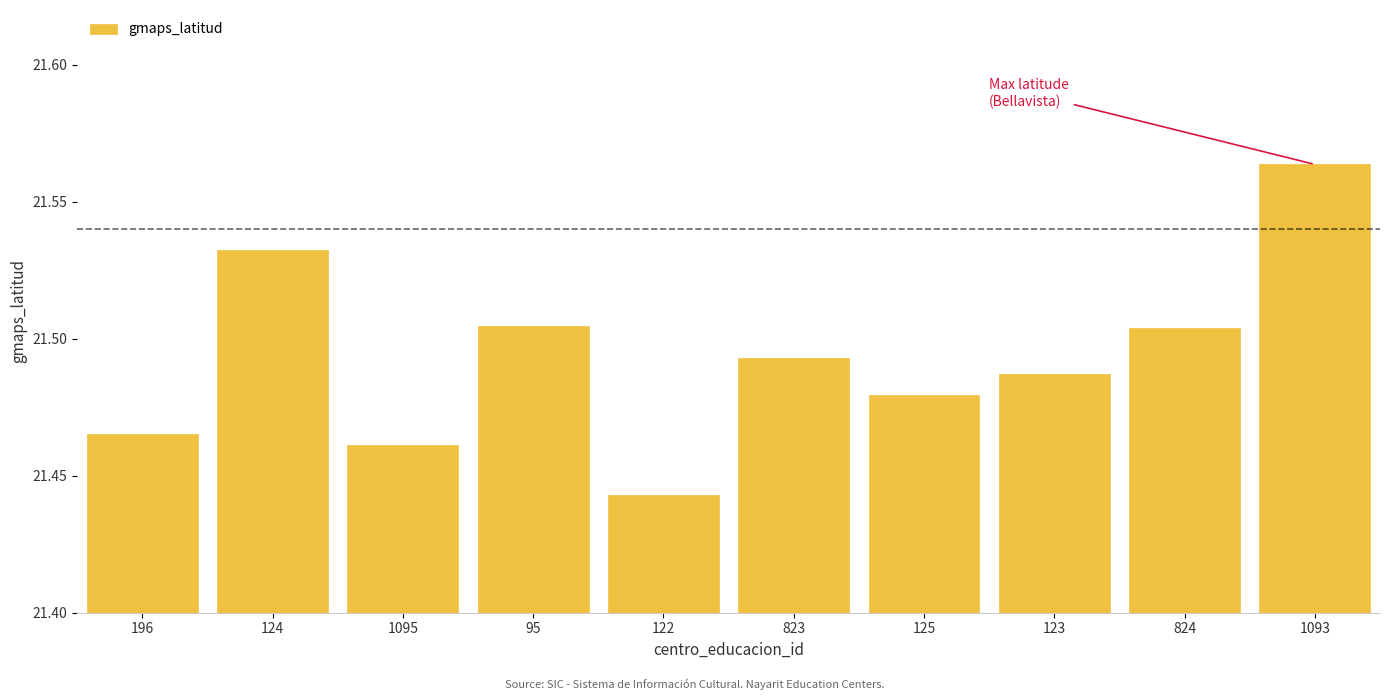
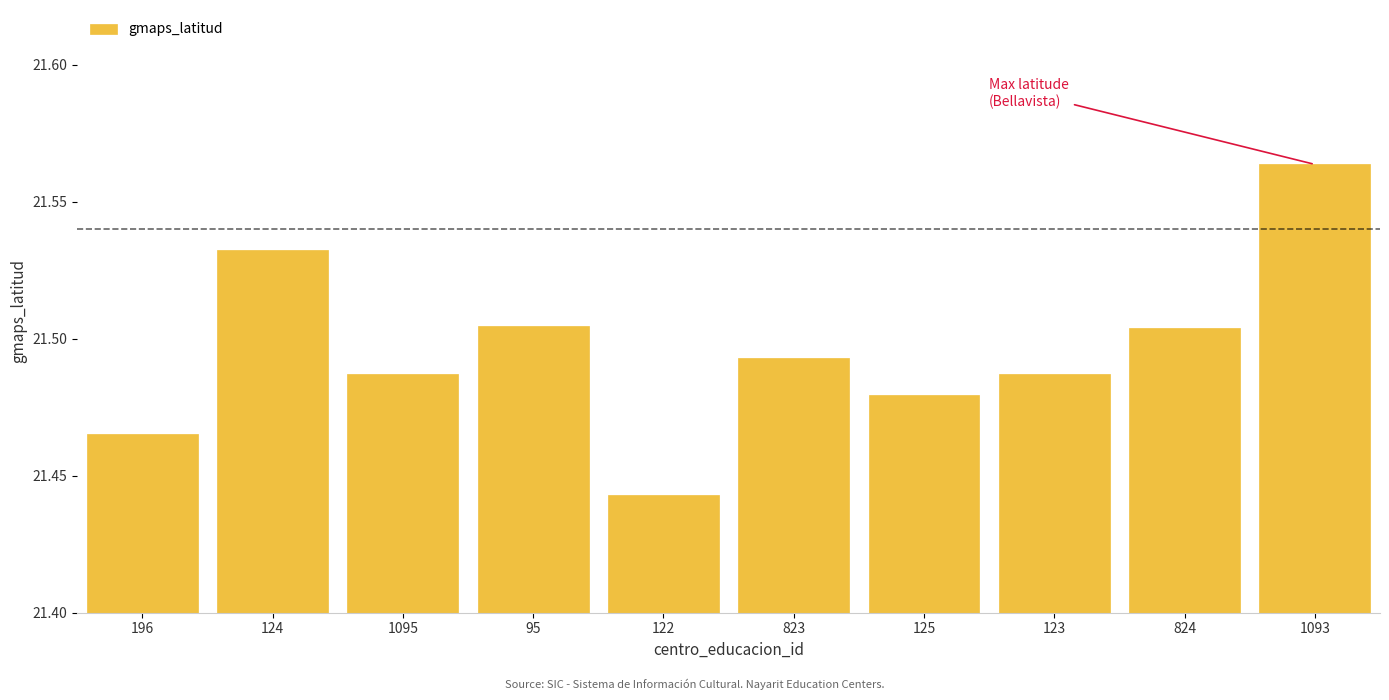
1095: 21.461 -> 21.487
